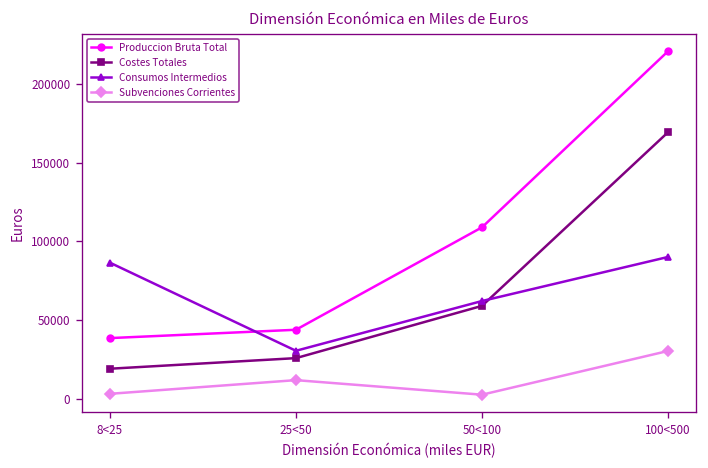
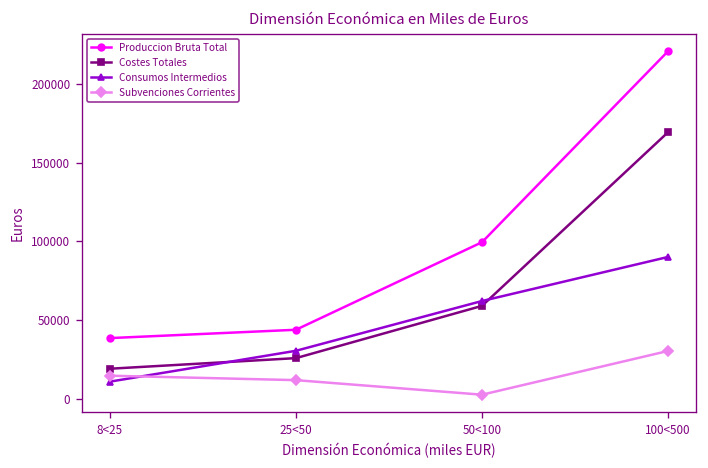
Consumos Intermedios, 8<25: 87000 -> 11000
Subvenciones Corrientes, 8<25: 3000 -> 15000
Produccion Bruta Total, 50<100: 109000 -> 100000
